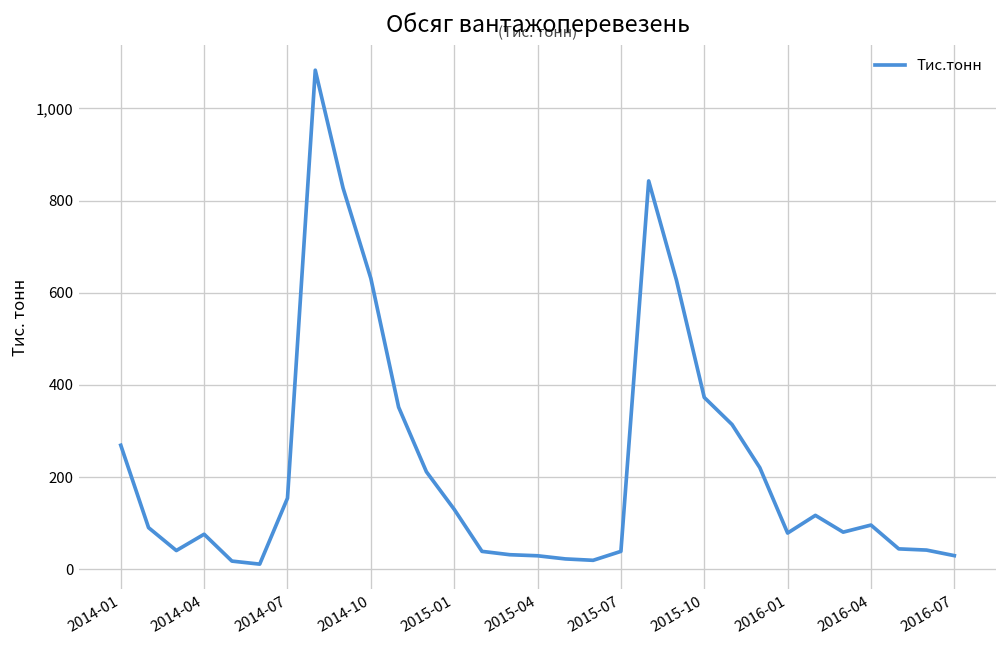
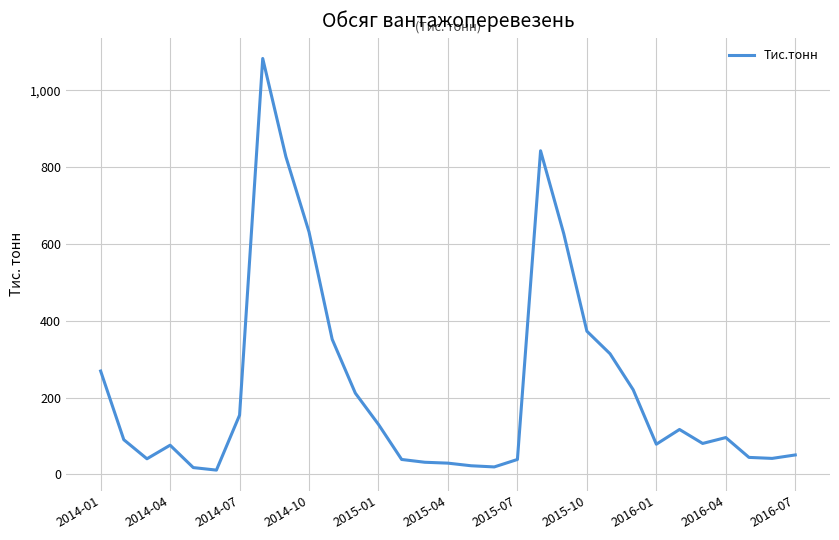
2016-07: 30 -> 50
